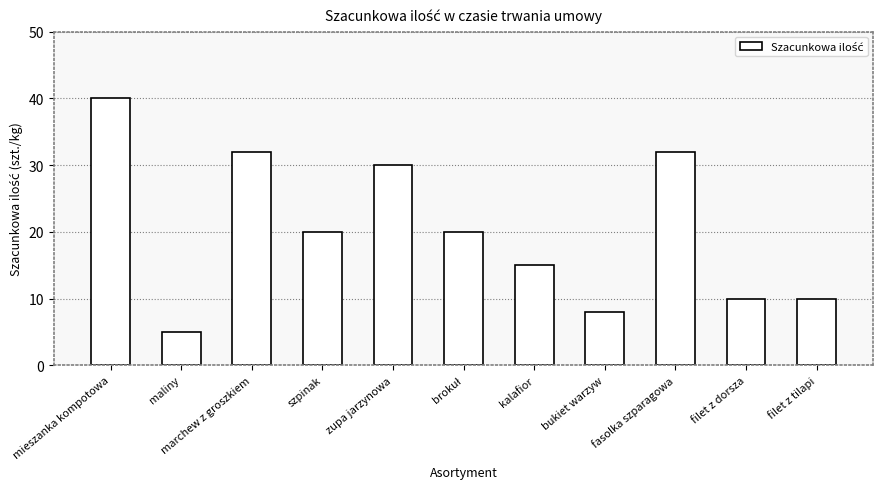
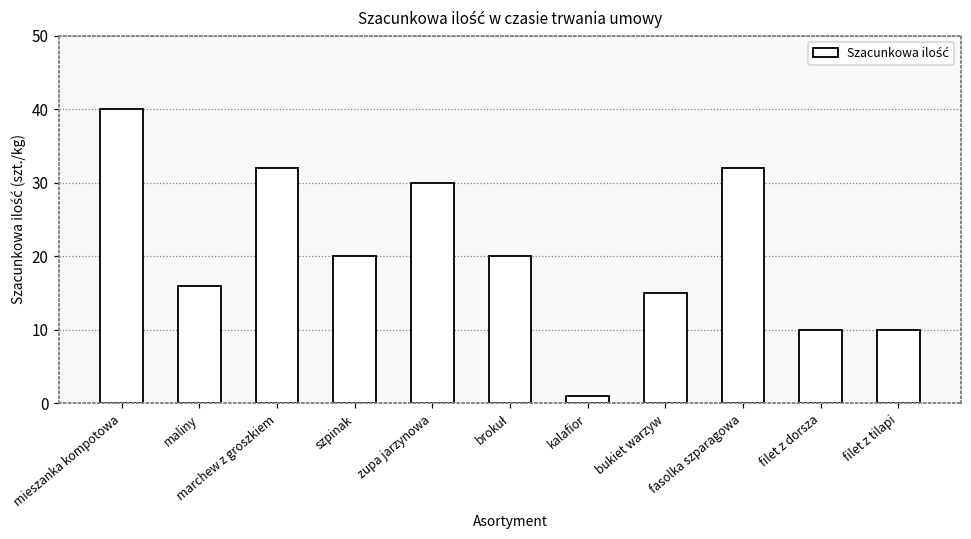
maliny: 5 -> 16
kalafior: 15 -> 1
bukiet warzyw: 8 -> 15
